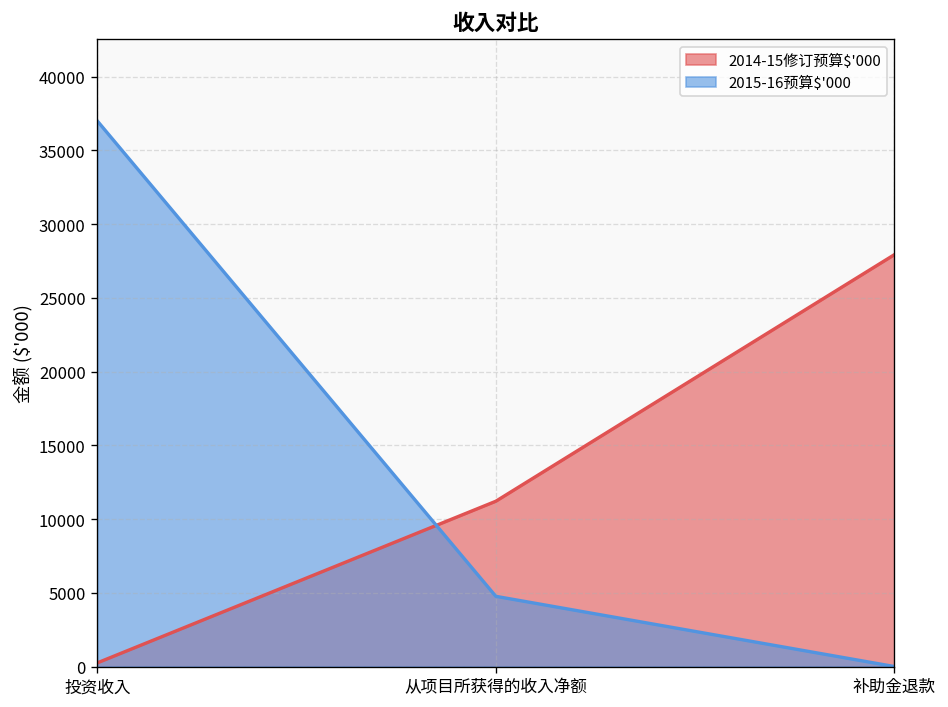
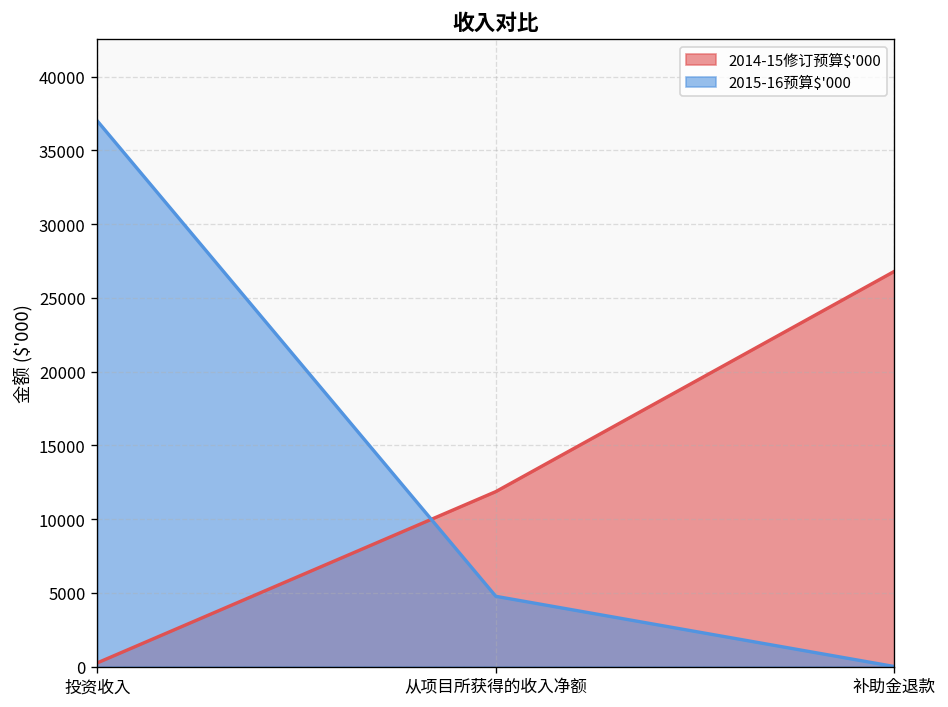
2014-15修订预算$'000, 从项目所获得的收入净额: 11200 -> 11900
2014-15修订预算$'000, 补助金退款: 27900 -> 26800
